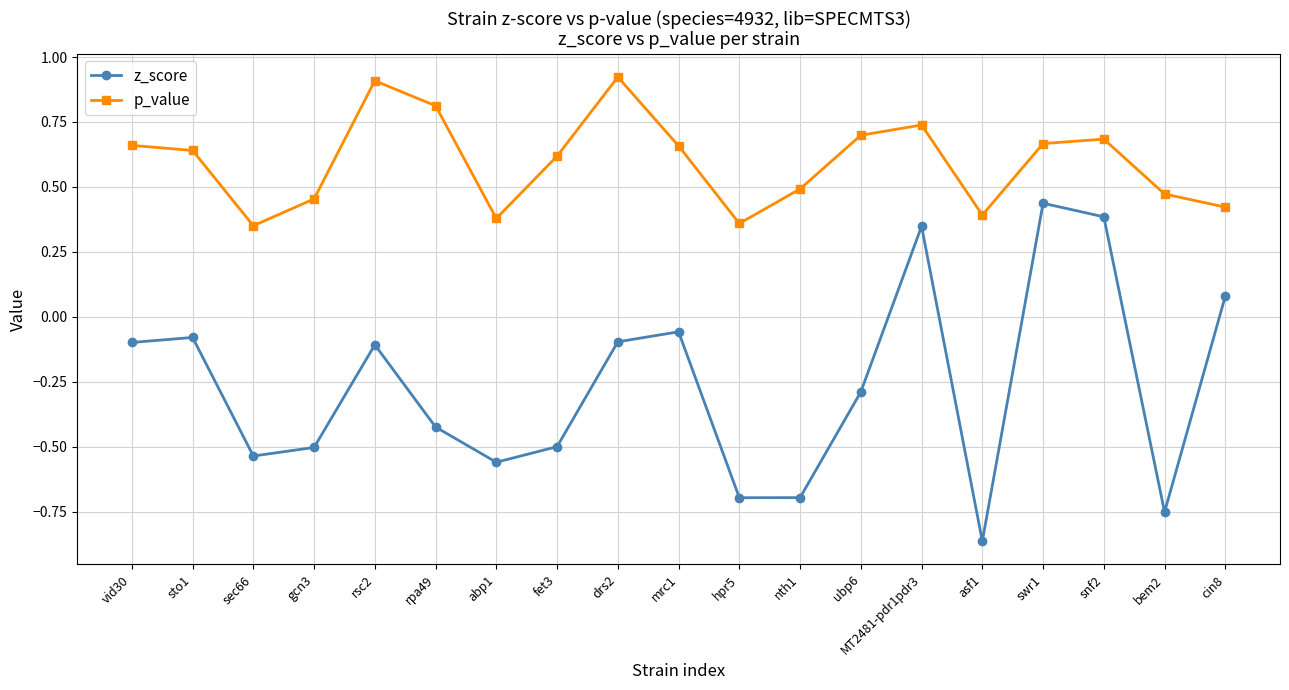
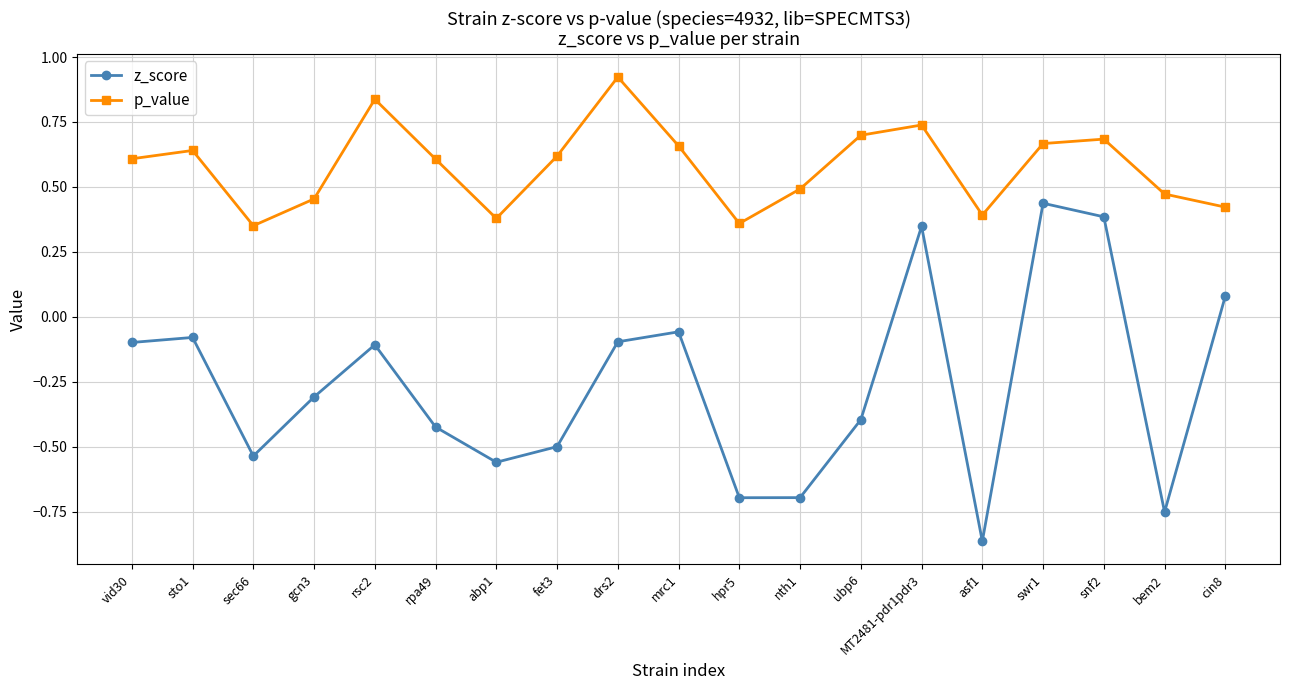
p_value, vid30: 0.66 -> 0.61
z_score, gcn3: -0.50 -> -0.31
p_value, rsc2: 0.91 -> 0.84
p_value, rpa49: 0.81 -> 0.61
z_score, ubp6: -0.29 -> -0.40
